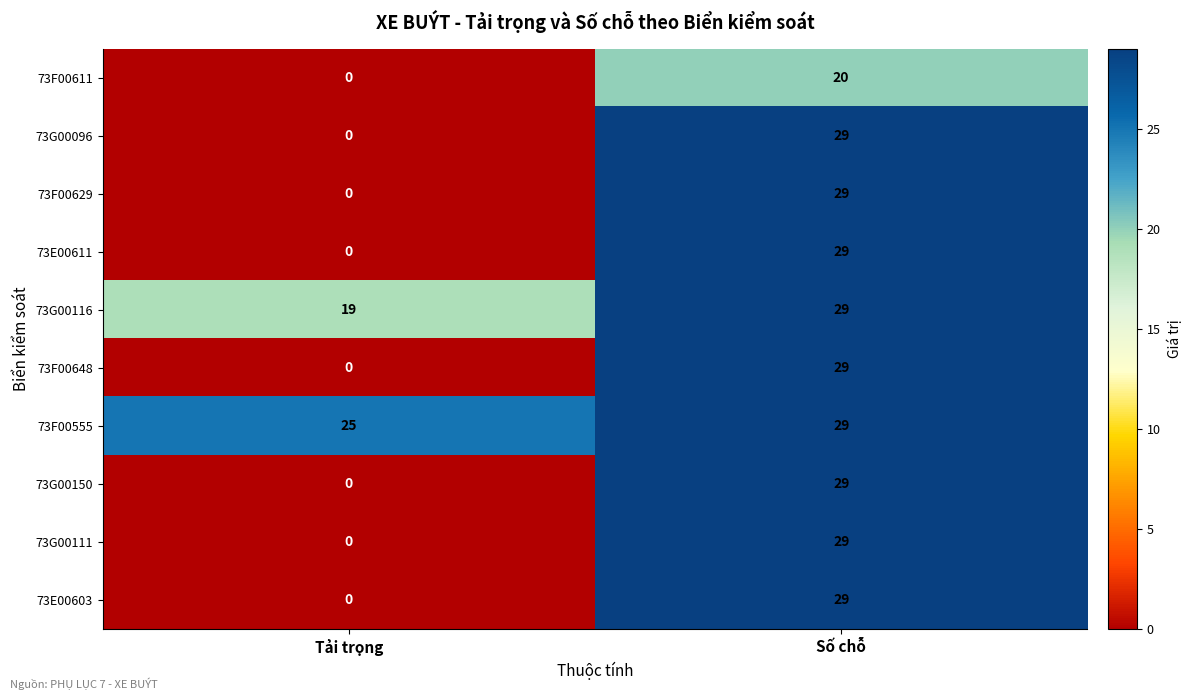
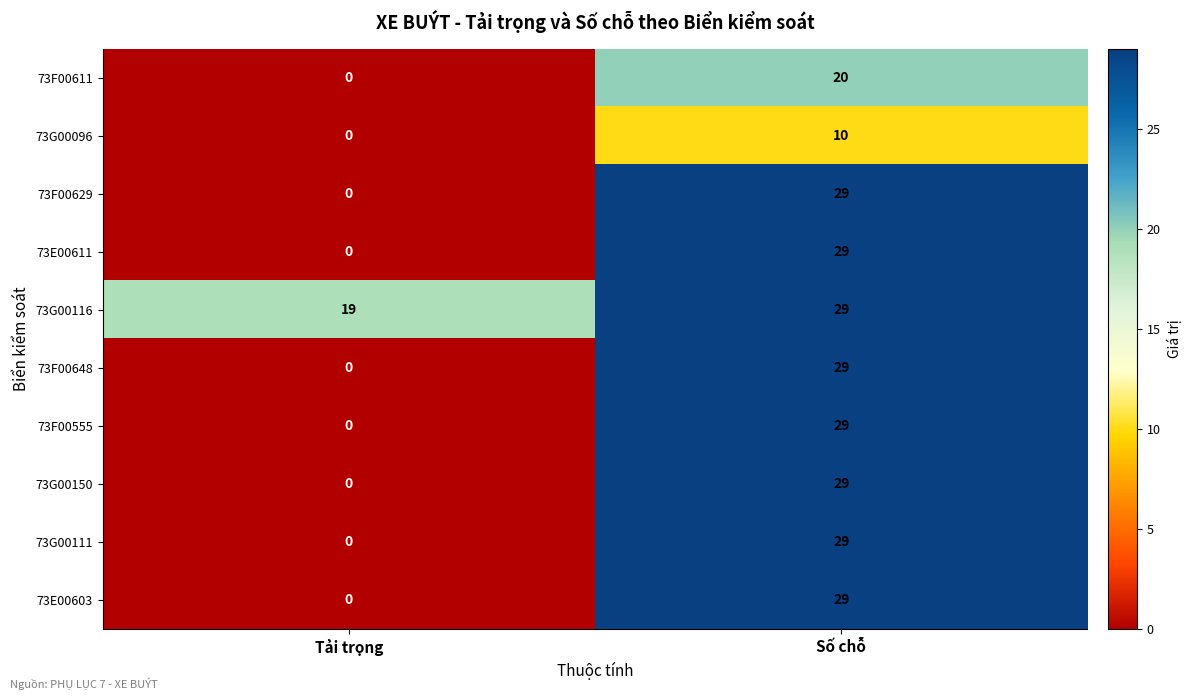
73G00096, Số chỗ: 29 -> 10
73F00555, Tải trọng: 25 -> 0
